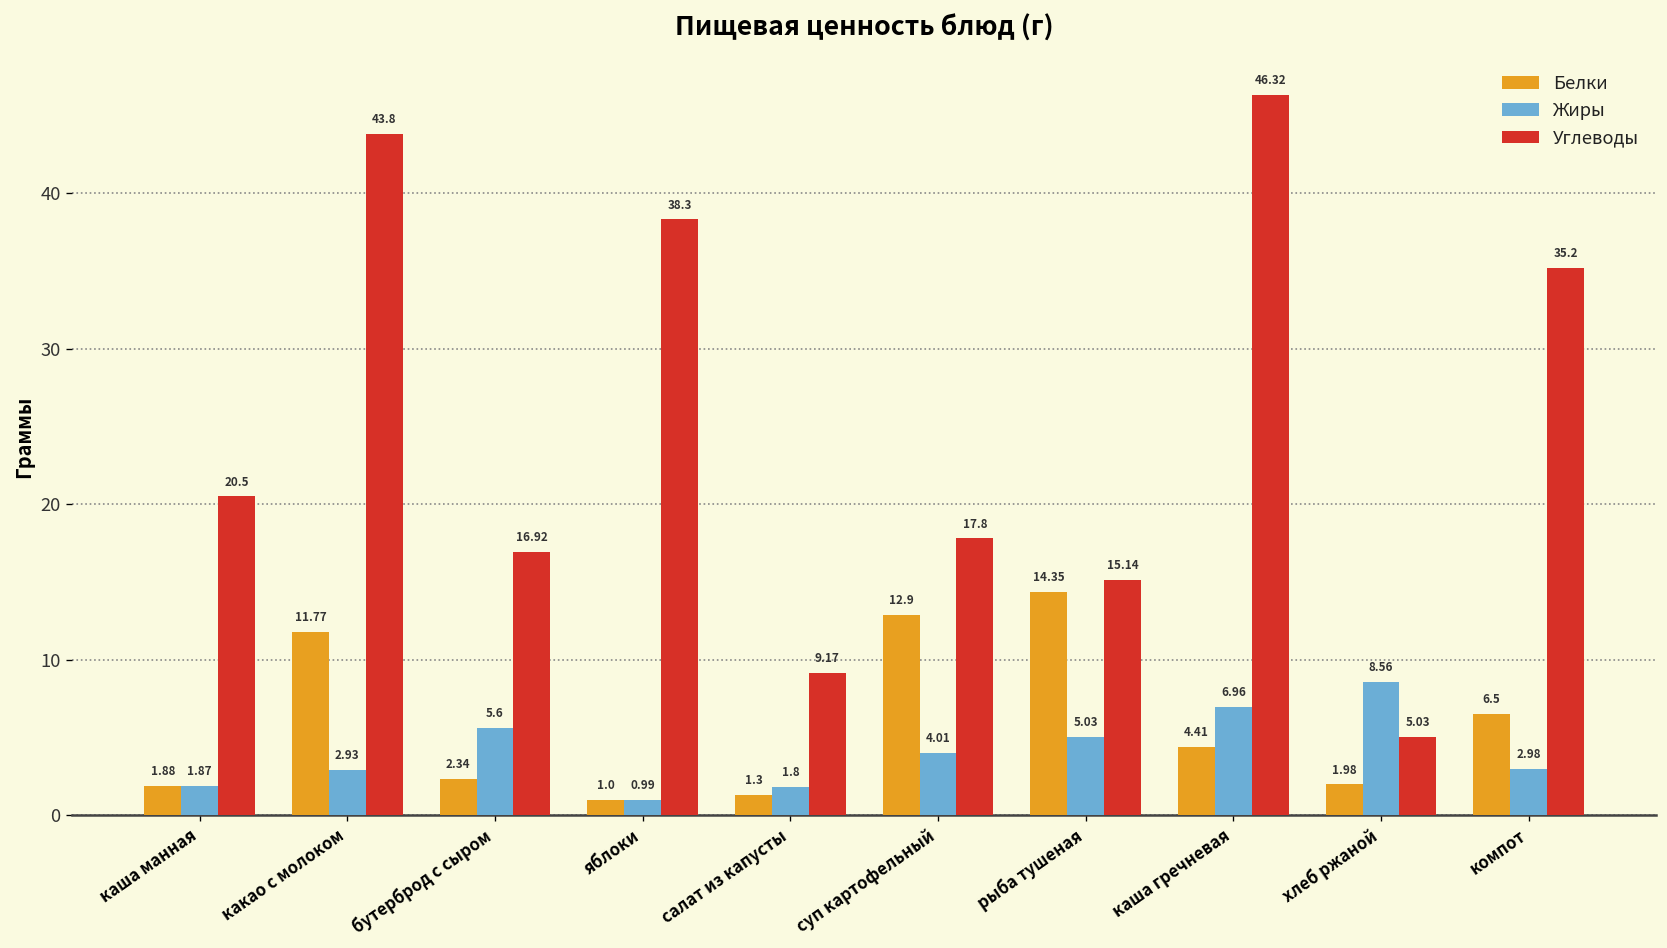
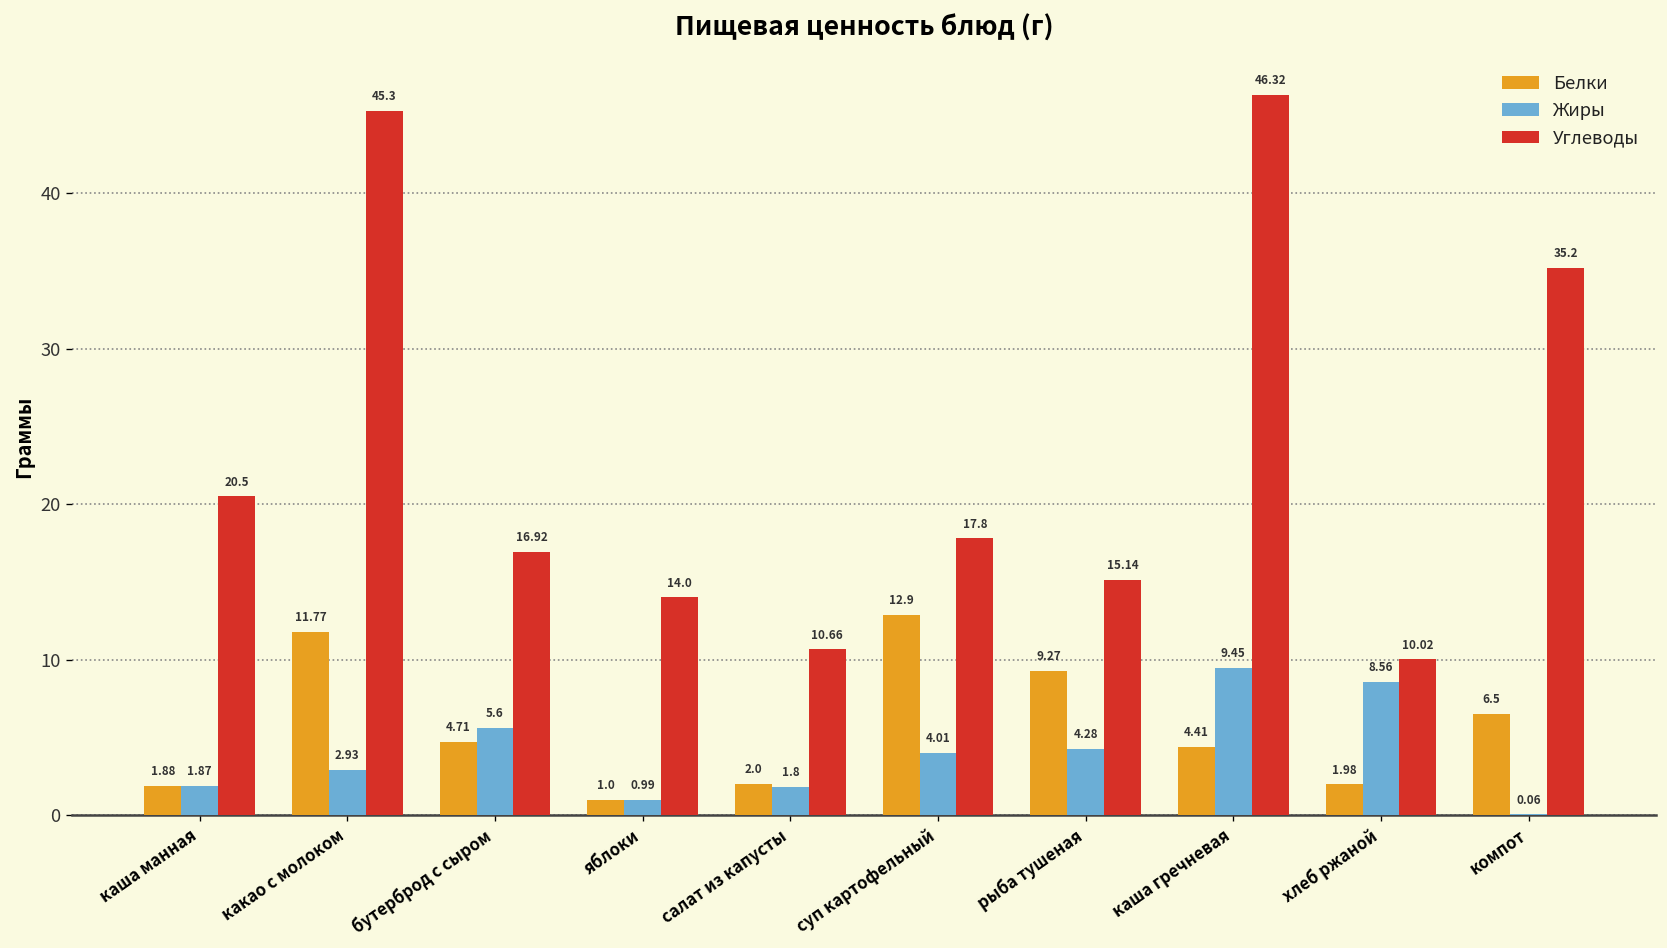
Углеводы, какао с молоком: 43.8 -> 45.3
Белки, бутерброд с сыром: 2.34 -> 4.71
Углеводы, яблоки: 38.3 -> 14.0
Белки, салат из капусты: 1.3 -> 2.0
Углеводы, салат из капусты: 9.17 -> 10.66
Белки, рыба тушеная: 14.35 -> 9.27
Жиры, рыба тушеная: 5.03 -> 4.28
Жиры, каша гречневая: 6.96 -> 9.45
Углеводы, хлеб ржаной: 5.03 -> 10.02
Жиры, компот: 2.98 -> 0.06
